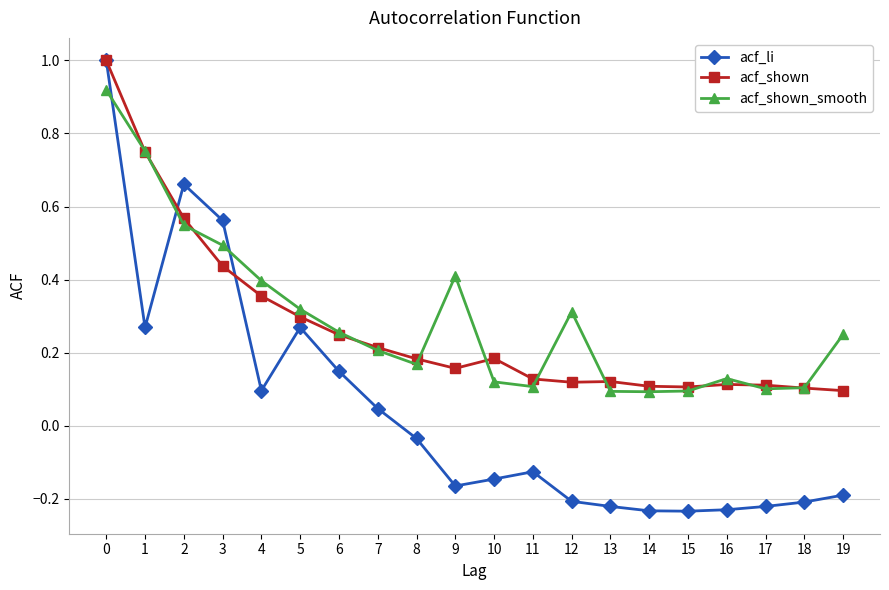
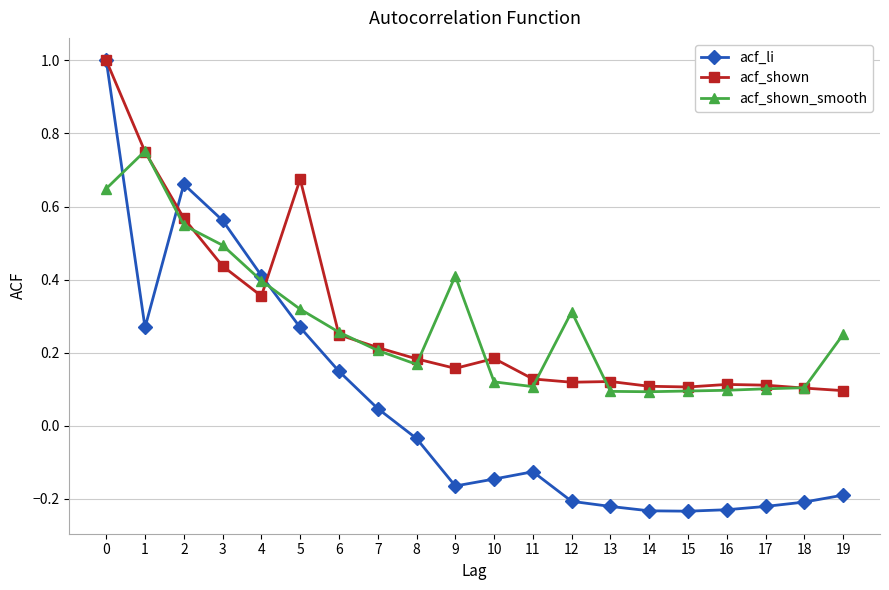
acf_shown_smooth, 0: 0.92 -> 0.65
acf_li, 4: 0.10 -> 0.41
acf_shown, 5: 0.30 -> 0.68
acf_shown_smooth, 16: 0.13 -> 0.10
